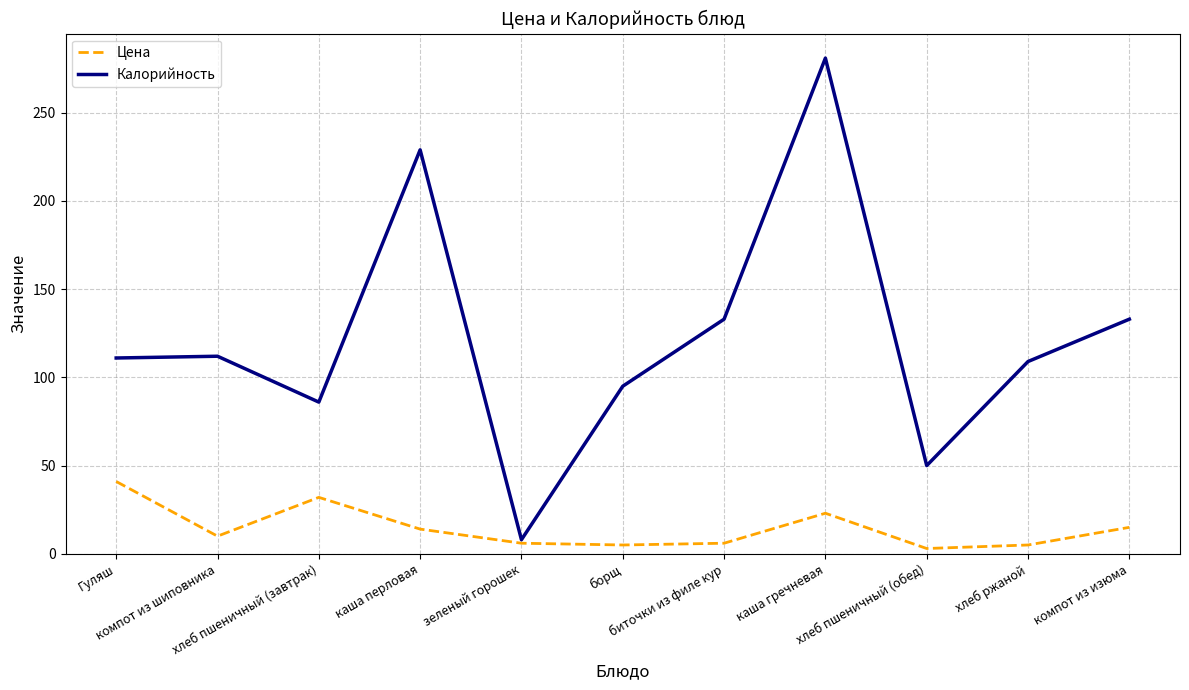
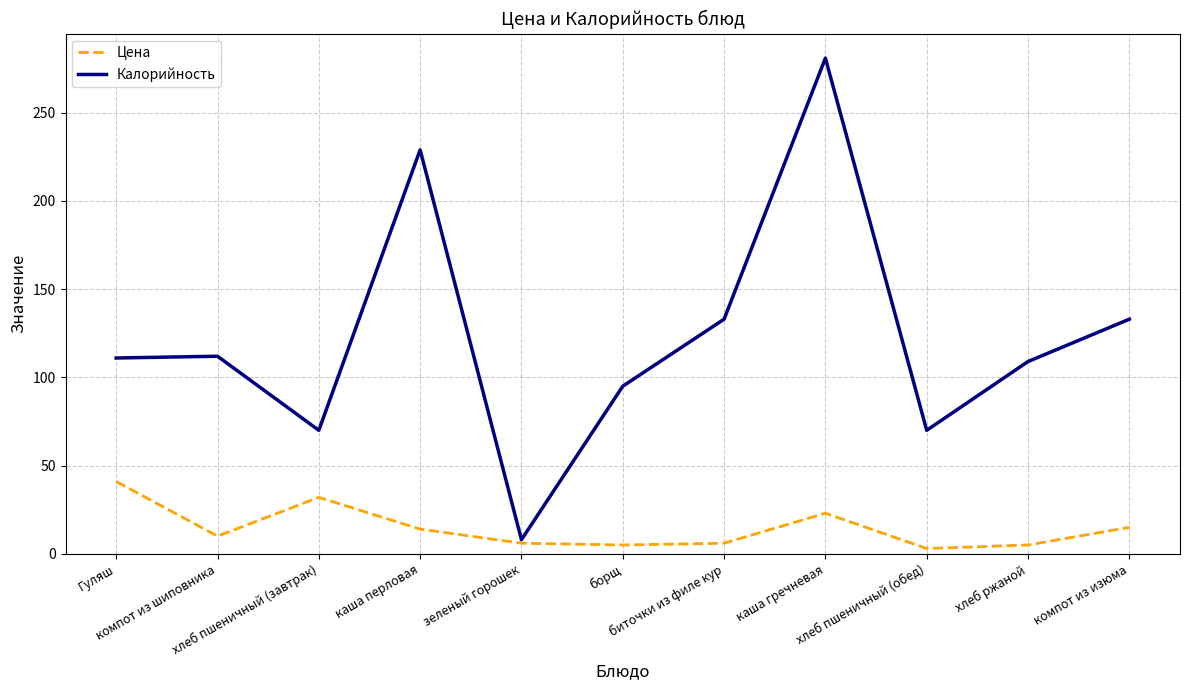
Калорийность, хлеб пшеничный (завтрак): 86 -> 70
Калорийность, хлеб пшеничный (обед): 50 -> 70
